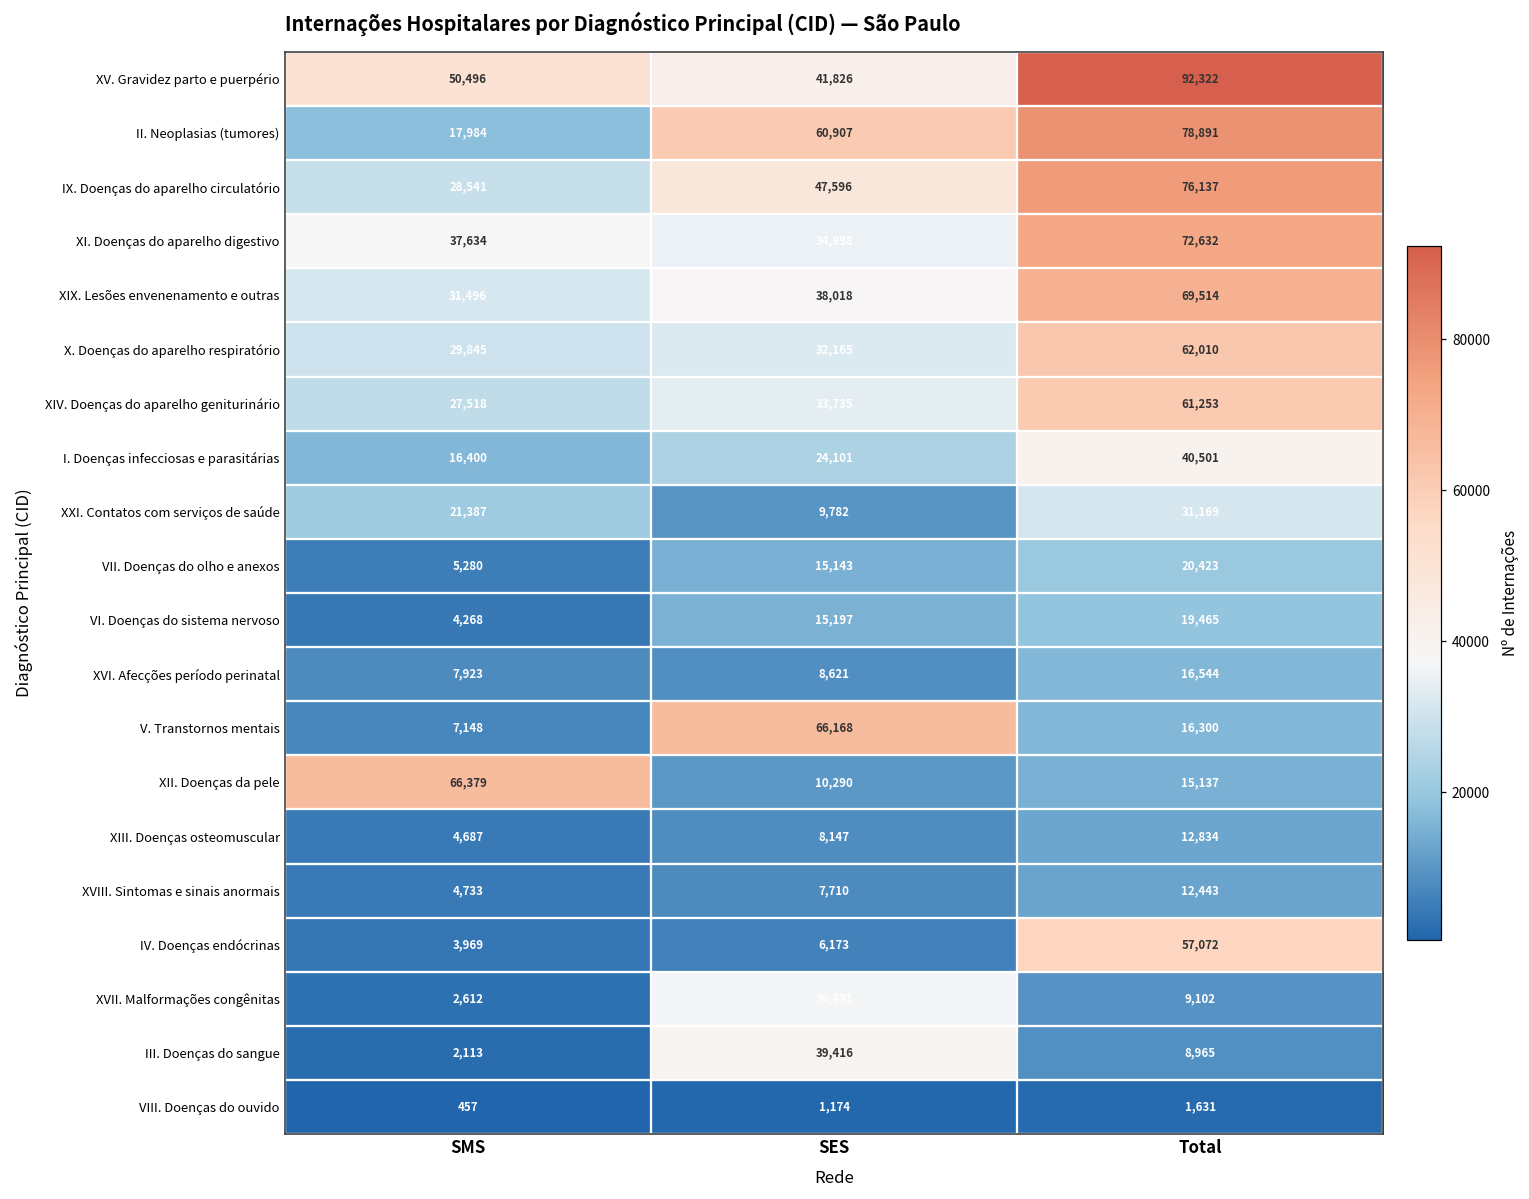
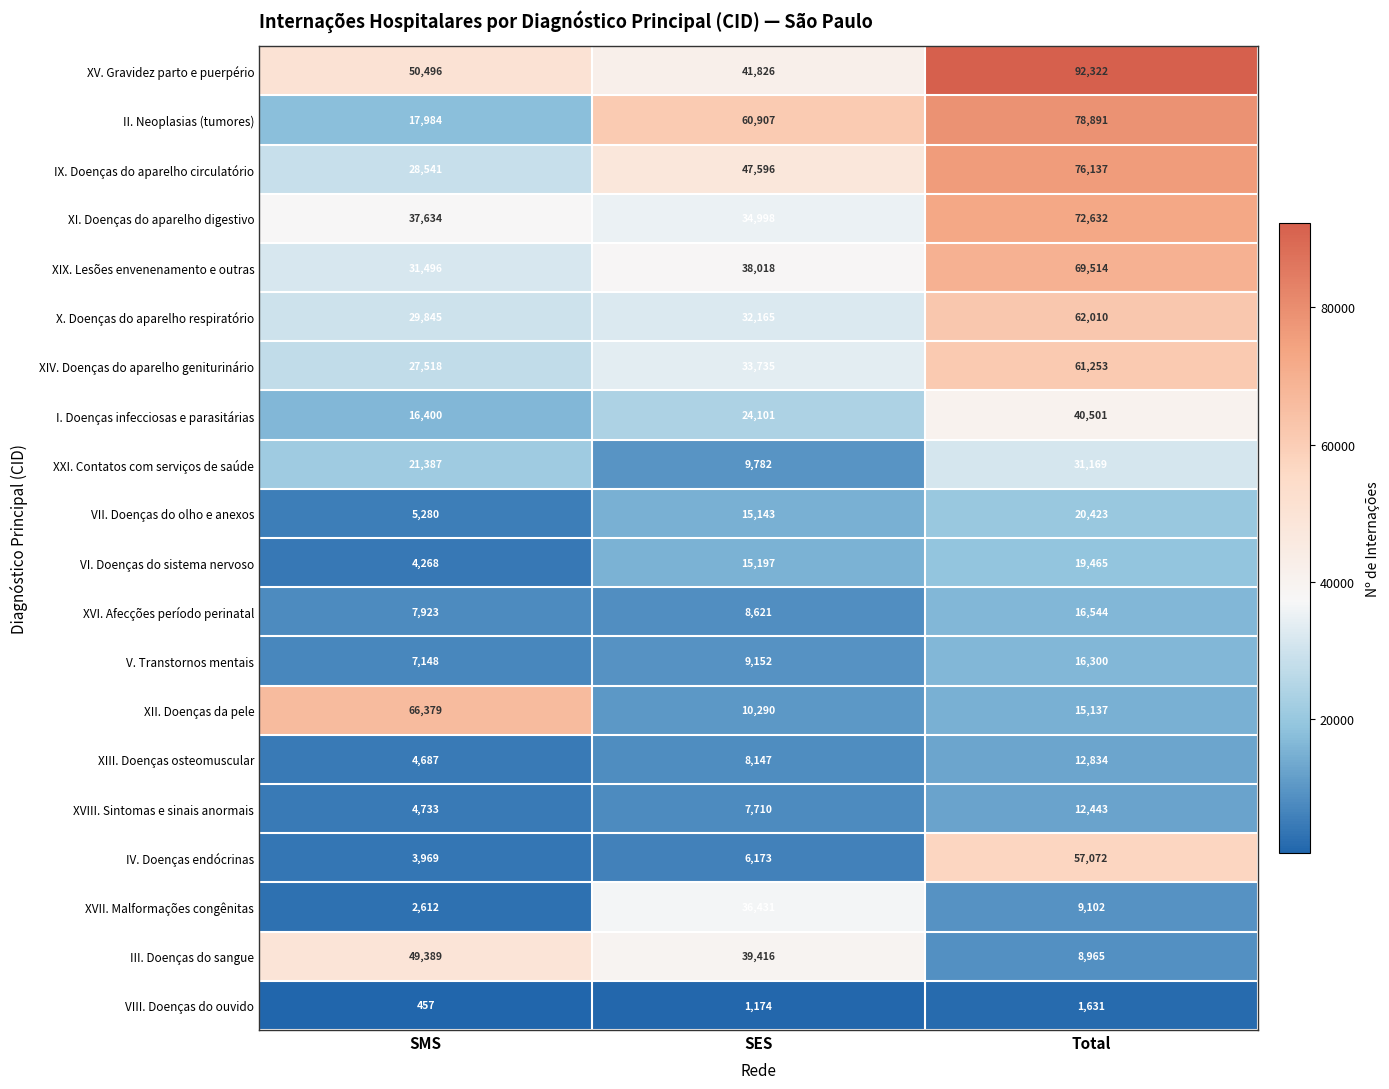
V. Transtornos mentais, SES: 66,168 -> 9,152
III. Doenças do sangue, SMS: 2,113 -> 49,389
